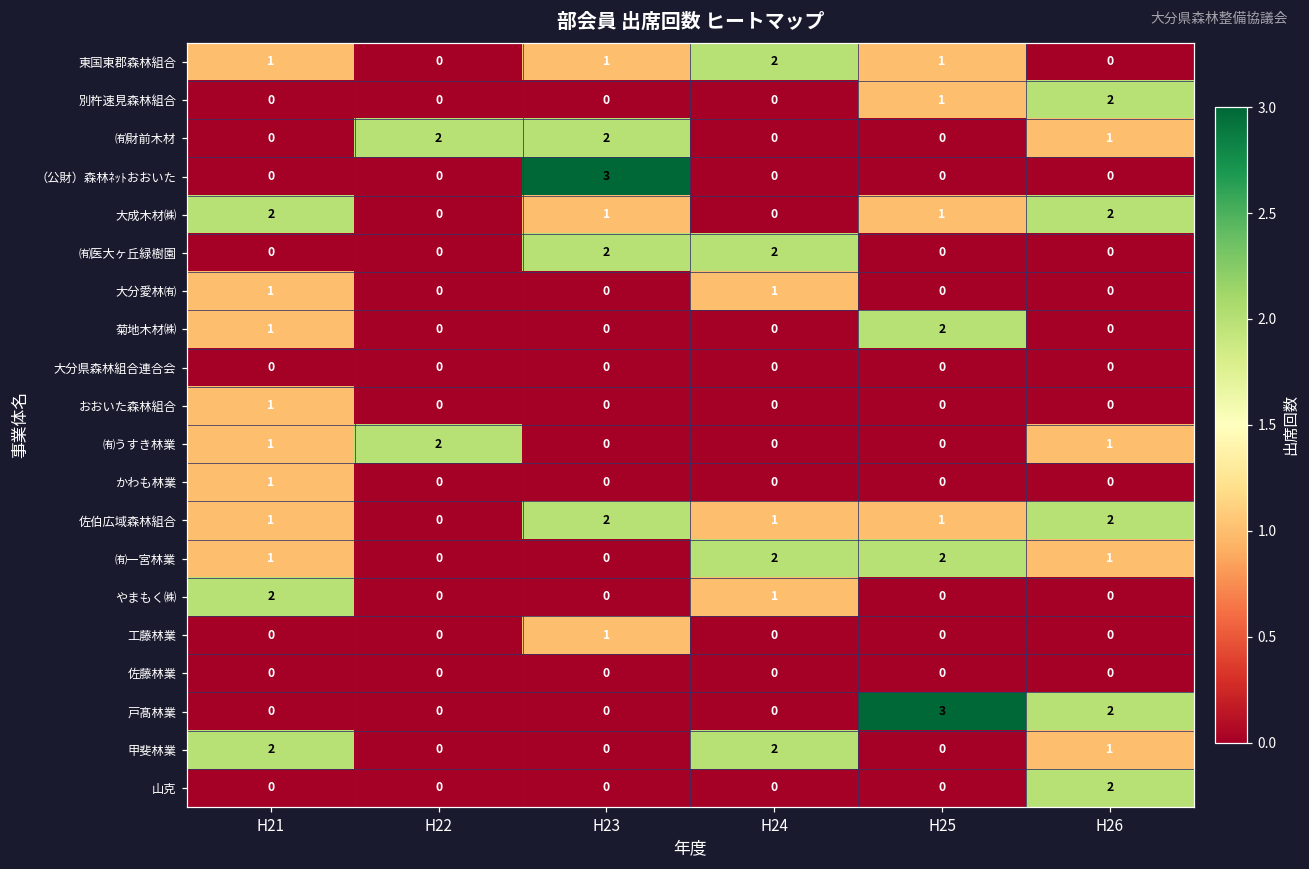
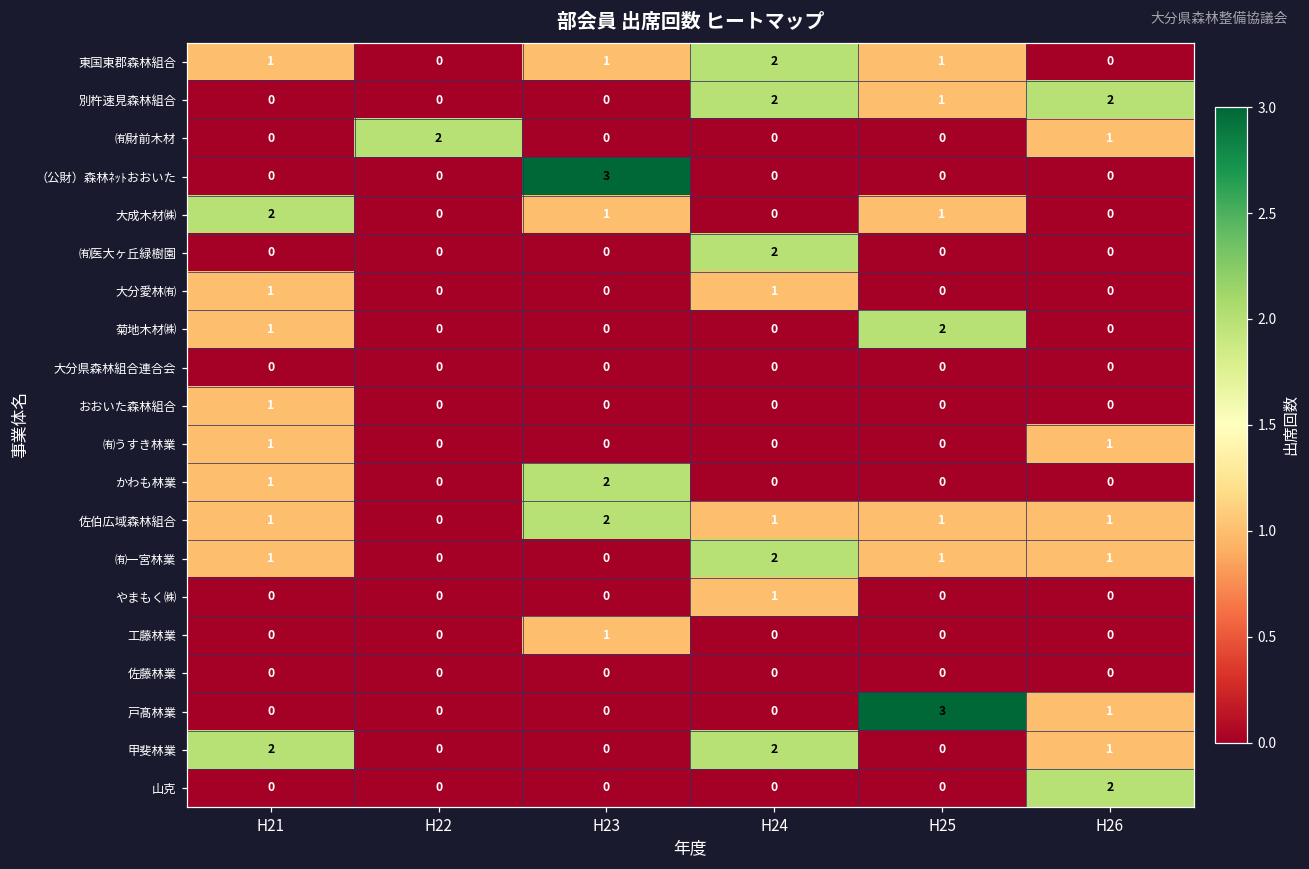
別杵速見森林組合, H24: 0 -> 2
㈲財前木材, H23: 2 -> 0
大成木材㈱, H26: 2 -> 0
㈲医大ヶ丘緑樹園, H23: 2 -> 0
㈲うすき林業, H22: 2 -> 0
かわも林業, H23: 0 -> 2
佐伯広域森林組合, H26: 2 -> 1
㈲一宮林業, H25: 2 -> 1
やまもく㈱, H21: 2 -> 0
戸髙林業, H26: 2 -> 1
